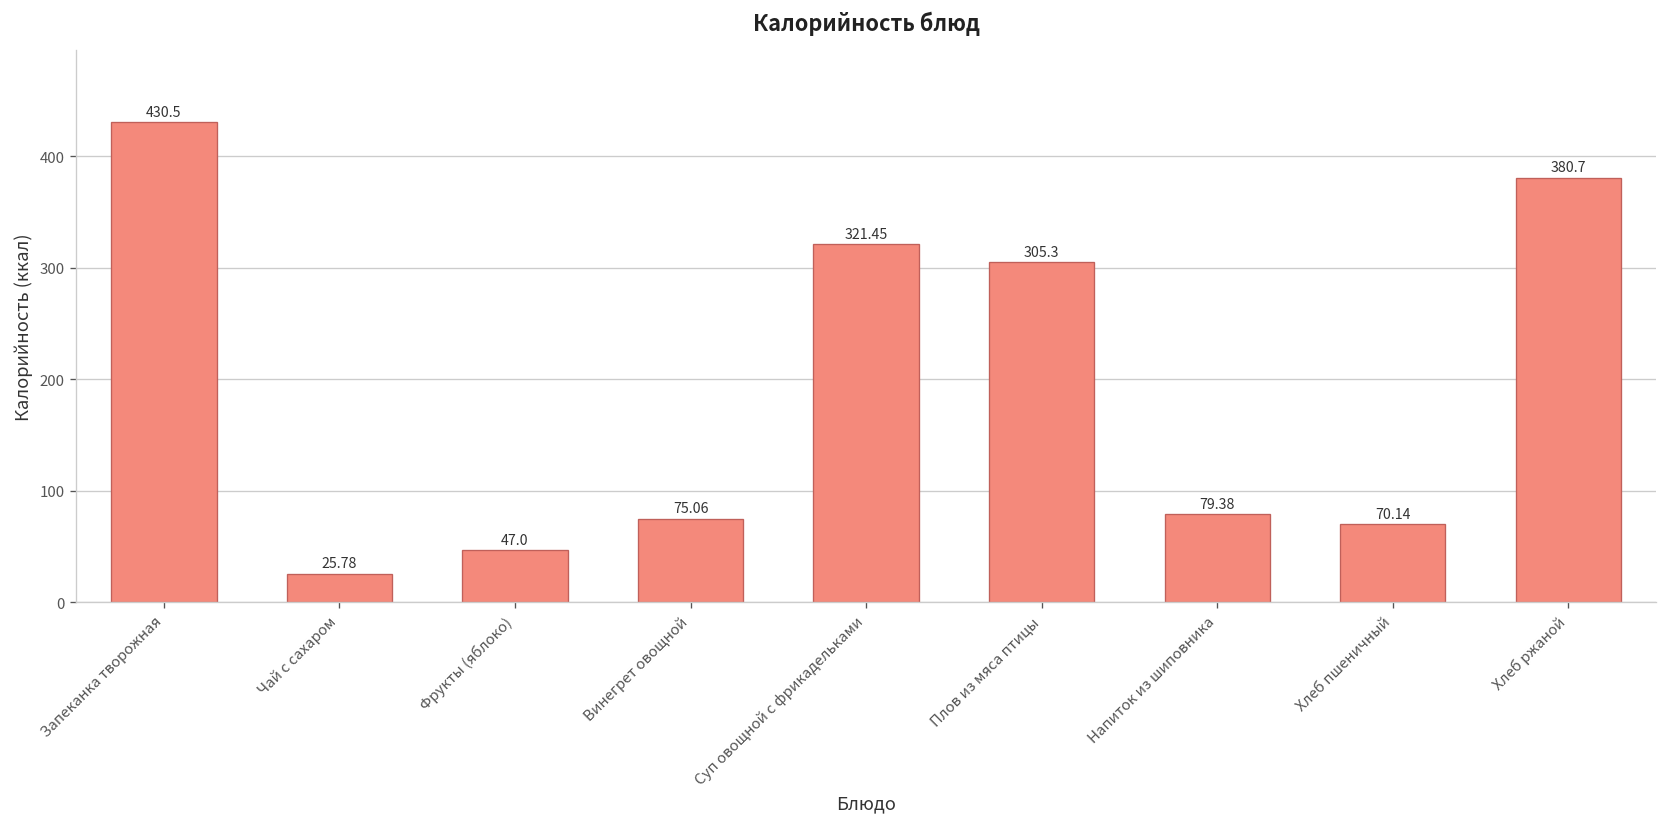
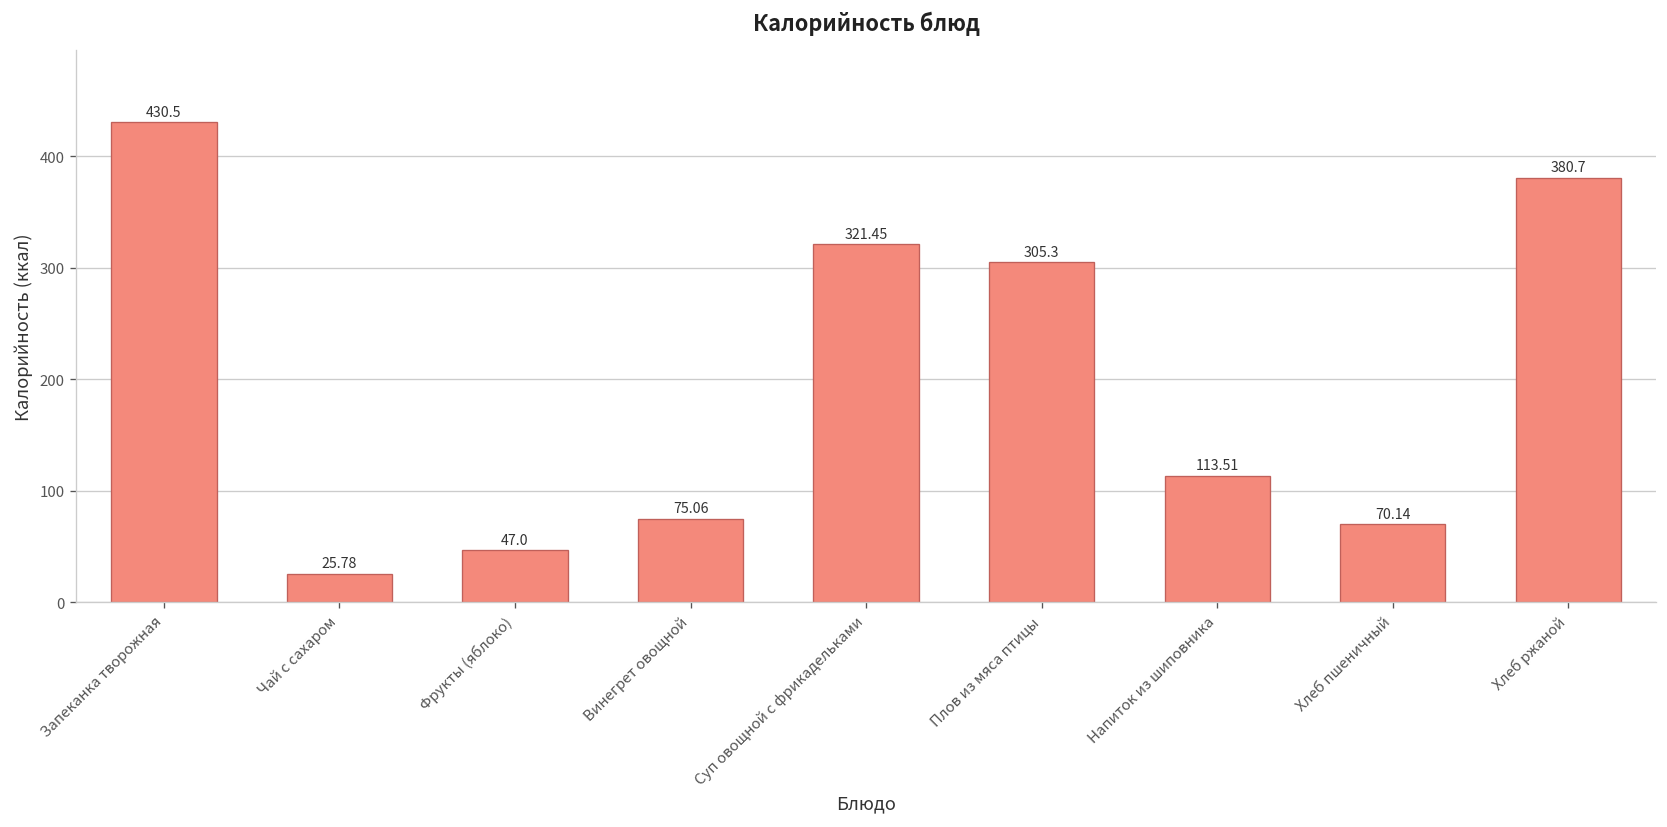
Напиток из шиповника: 79.38 -> 113.51
